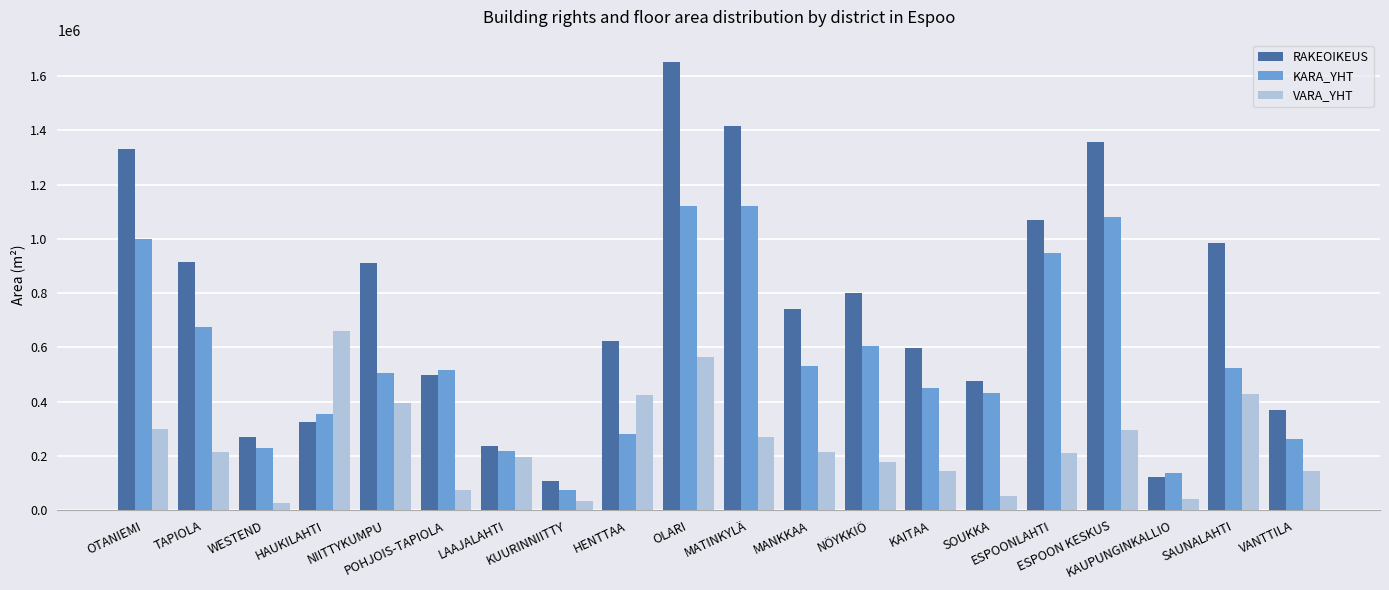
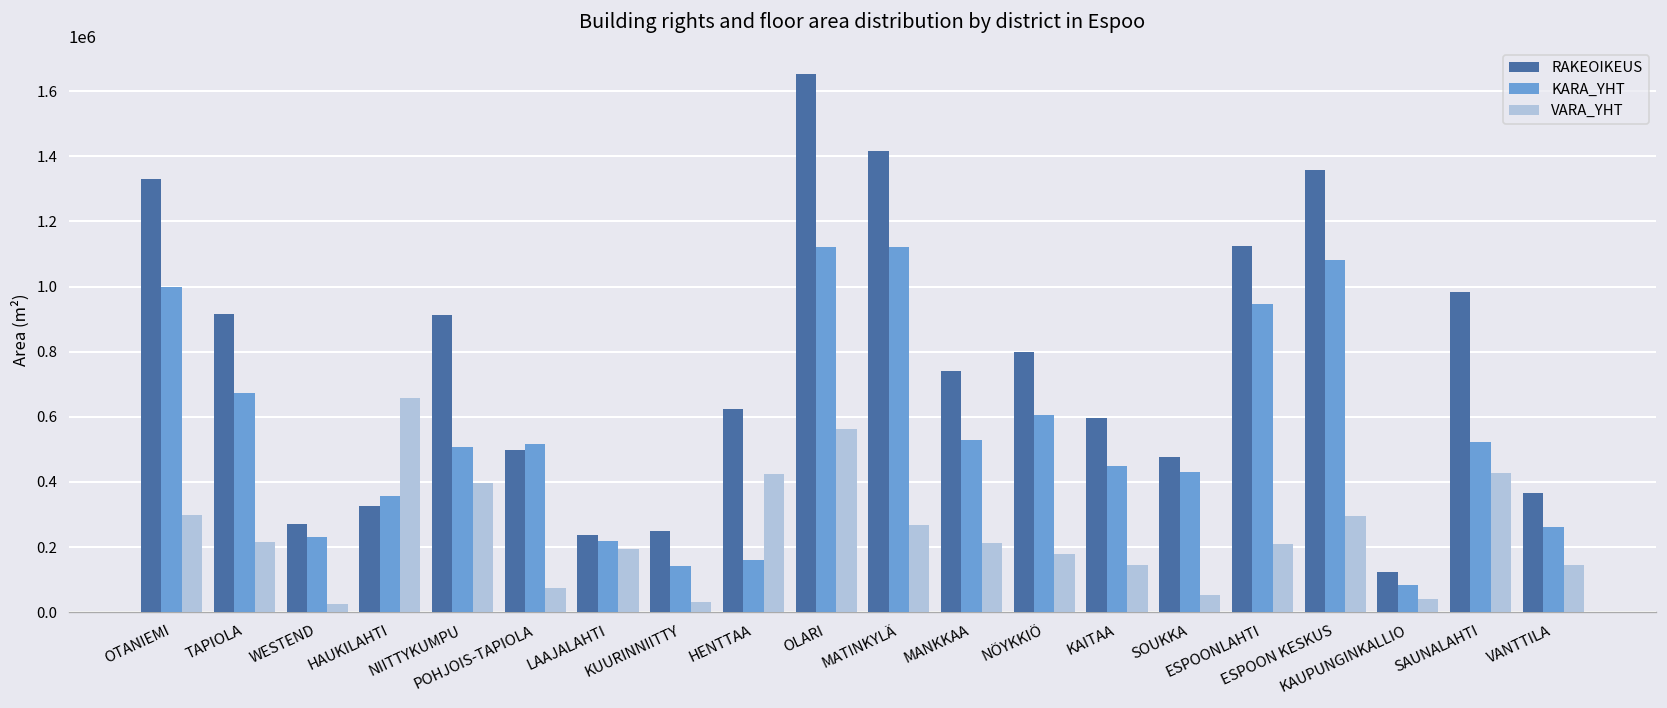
RAKEOIKEUS, KUURINNIITTY: 110000 -> 250000
KARA_YHT, KUURINNIITTY: 70000 -> 140000
KARA_YHT, HENTTAA: 280000 -> 160000
RAKEOIKEUS, ESPOONLAHTI: 1070000 -> 1120000
KARA_YHT, KAUPUNGINKALLIO: 140000 -> 80000
